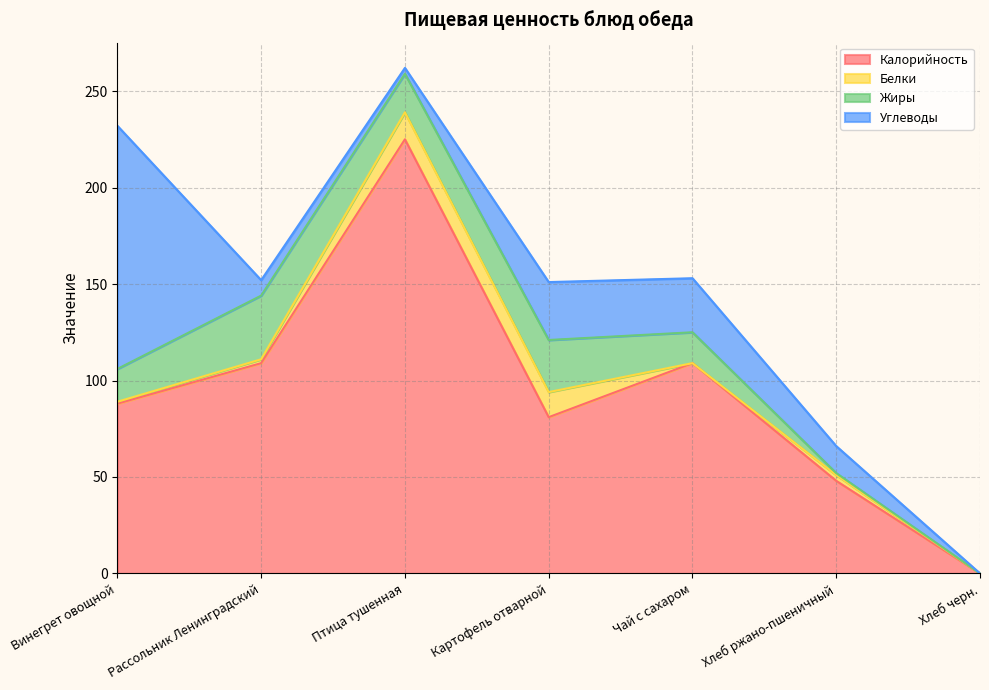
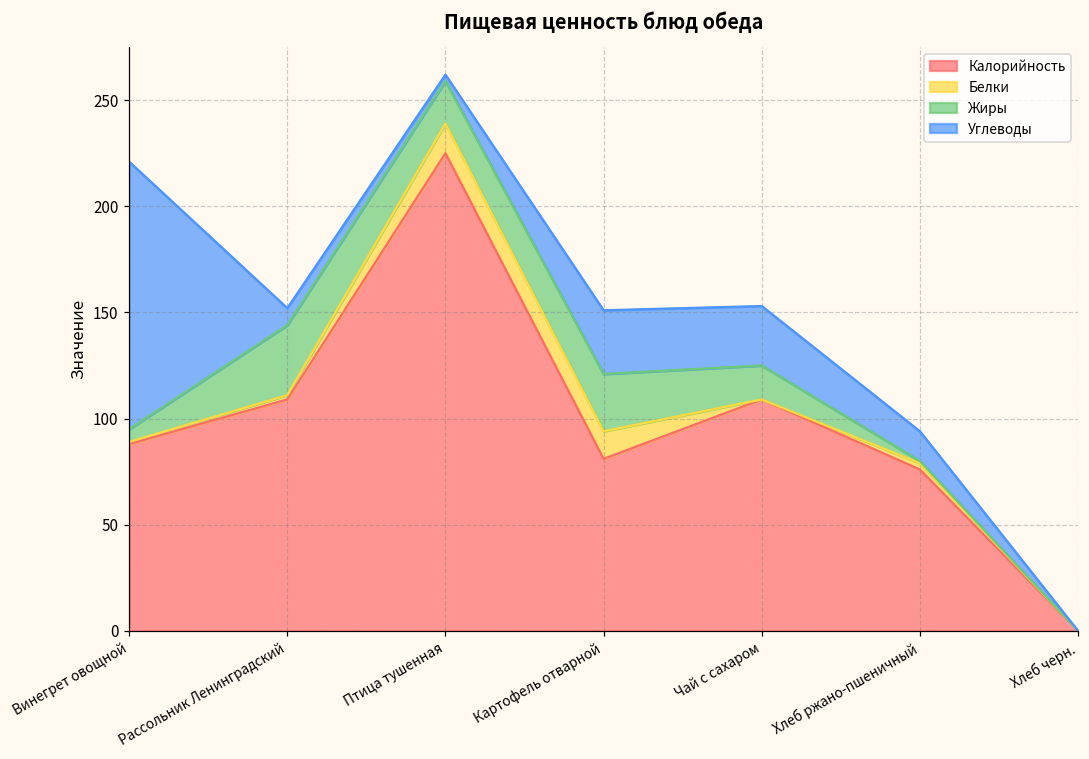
Жиры, Винегрет овощной: 17 -> 6
Калорийность, Хлеб ржано-пшеничный: 48 -> 76
